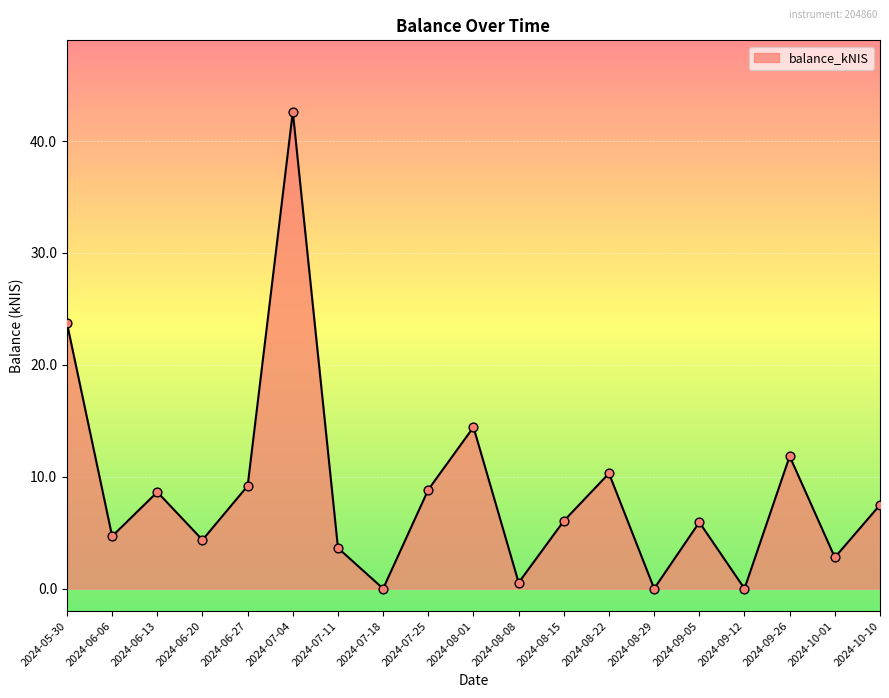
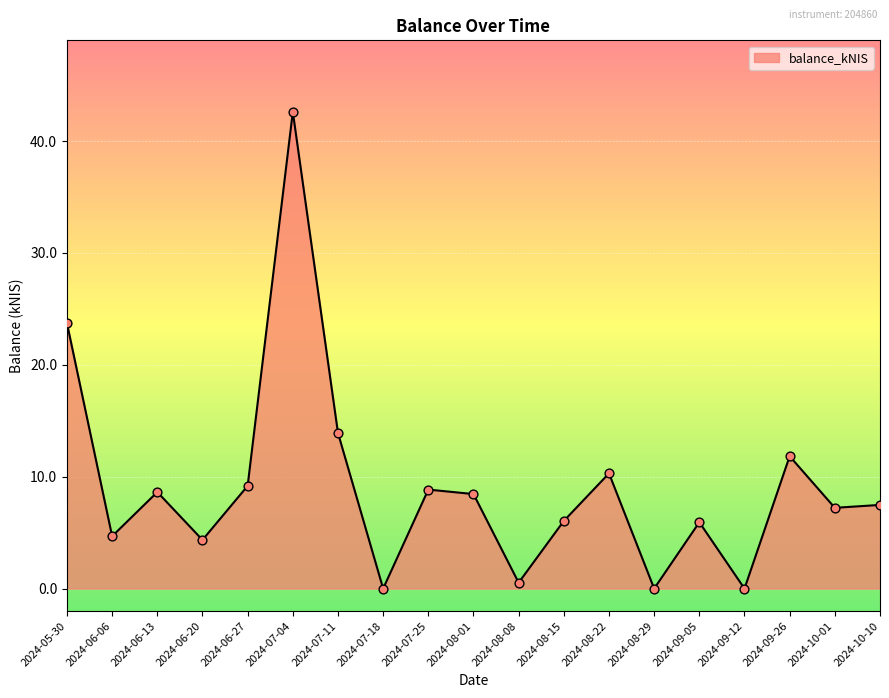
2024-07-11: 3.6 -> 13.9
2024-08-01: 14.4 -> 8.5
2024-10-01: 2.8 -> 7.2
